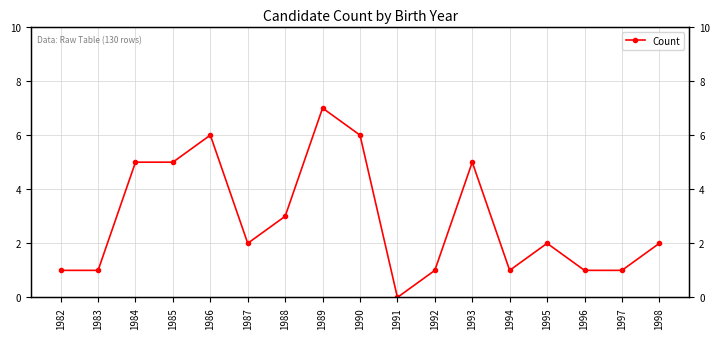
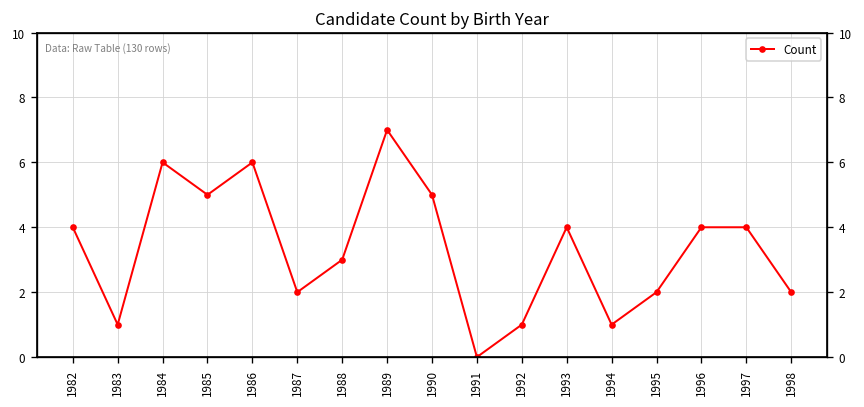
1982: 1 -> 4
1984: 5 -> 6
1990: 6 -> 5
1993: 5 -> 4
1996: 1 -> 4
1997: 1 -> 4
